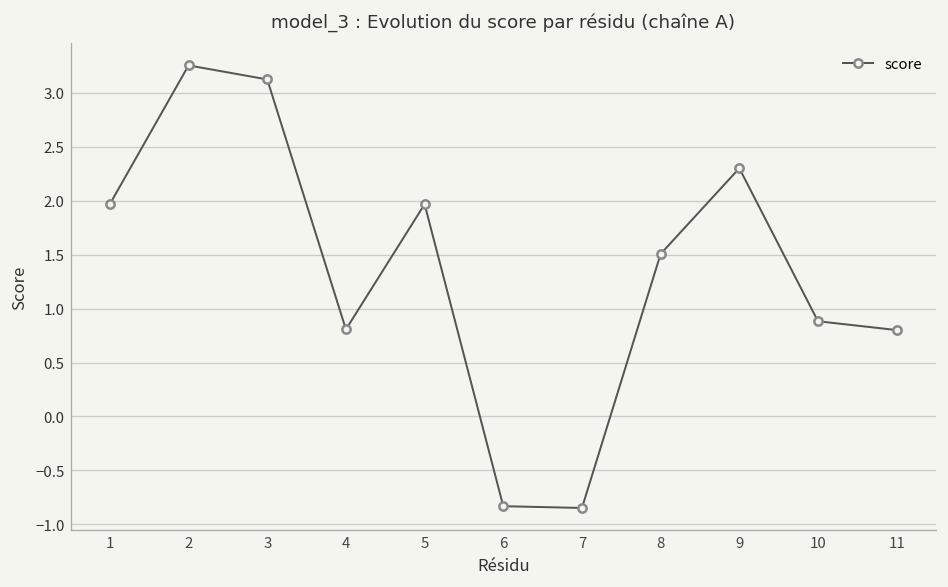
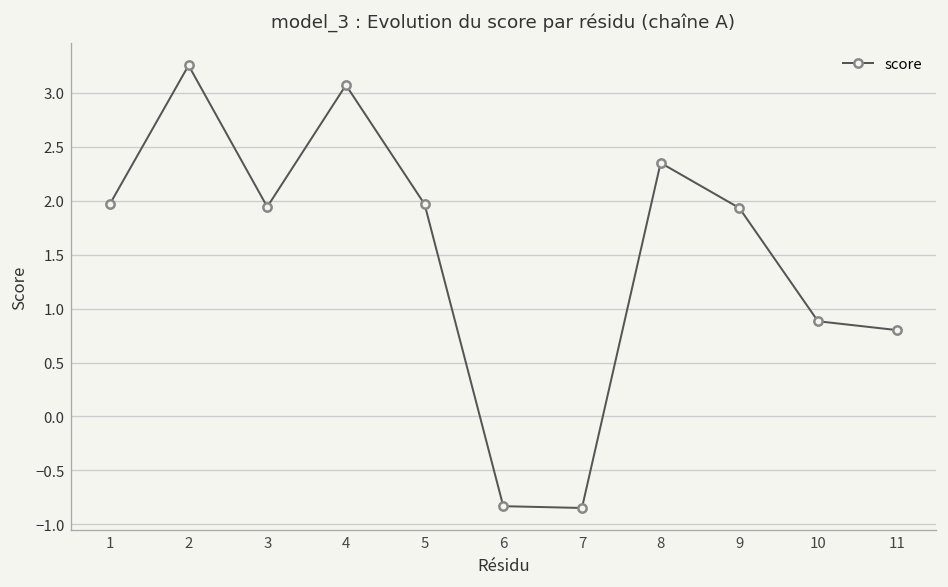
3: 3.1 -> 1.9
4: 0.8 -> 3.1
8: 1.5 -> 2.4
9: 2.3 -> 1.9
